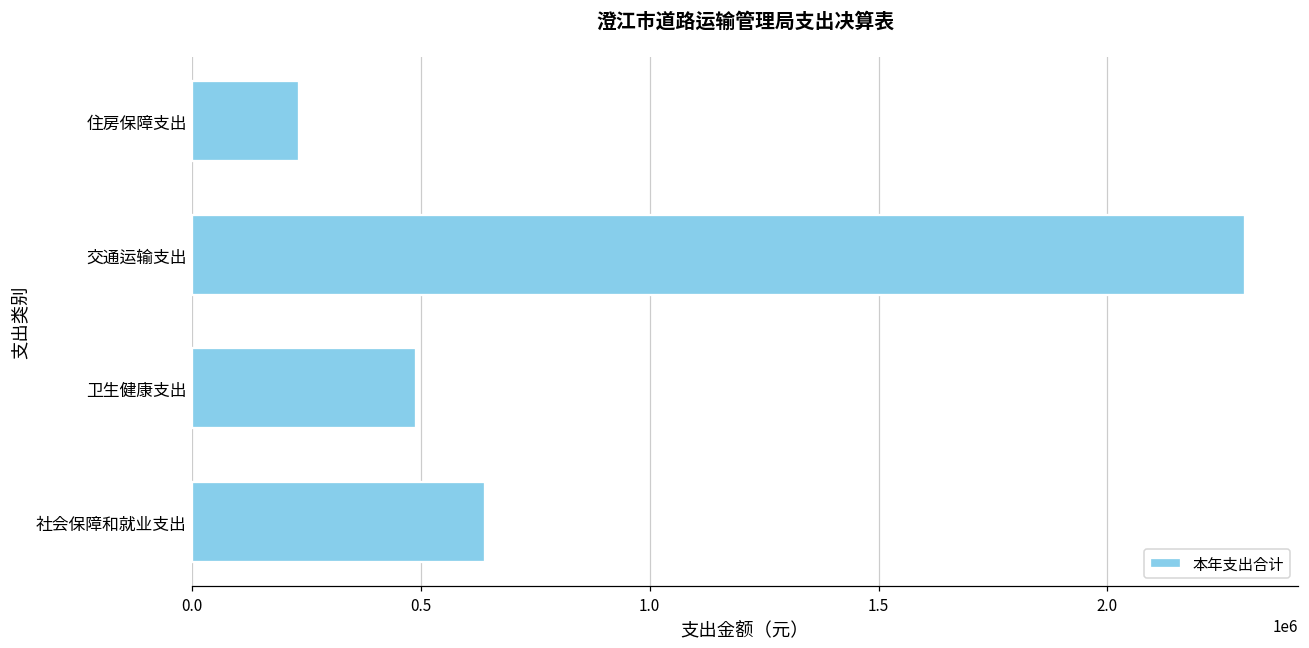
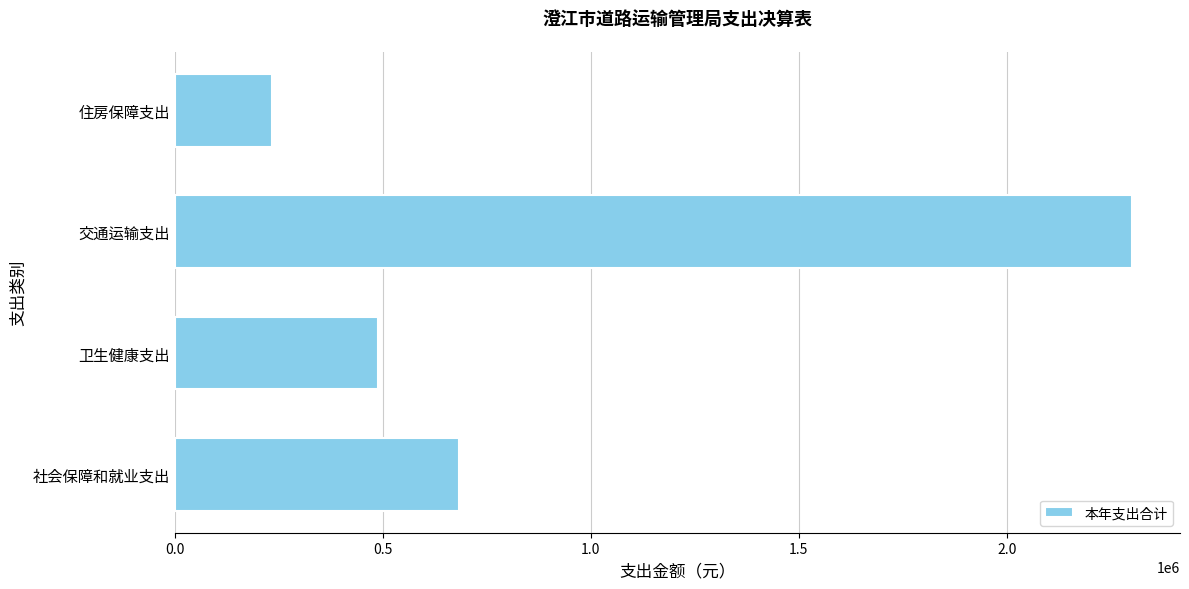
社会保障和就业支出: 640000 -> 680000
